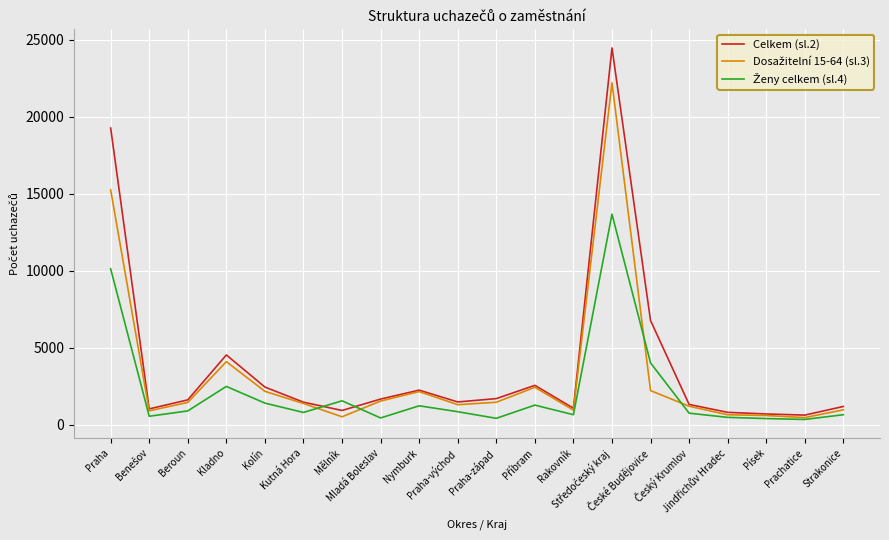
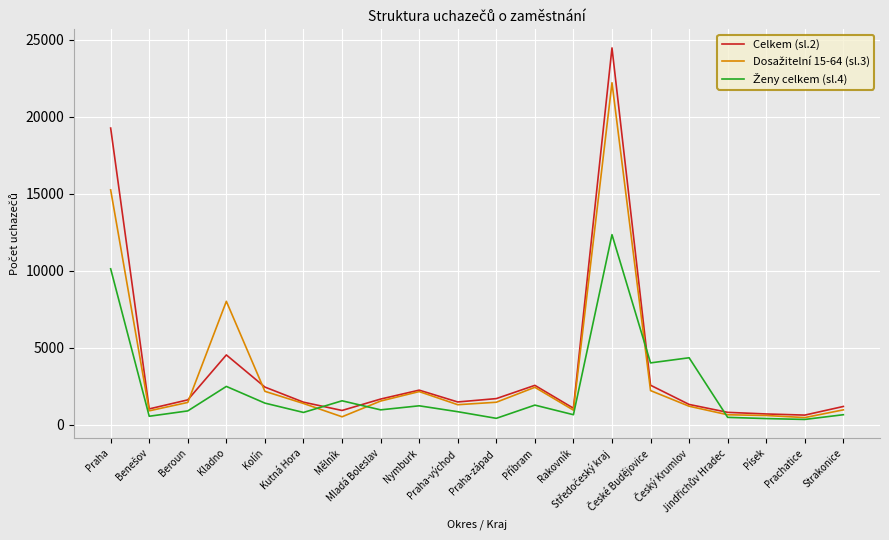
Dosažitelní 15-64 (sl.3), Kladno: 4100 -> 8000
Ženy celkem (sl.4), Mladá Boleslav: 400 -> 1000
Ženy celkem (sl.4), Středočeský kraj: 13700 -> 12300
Celkem (sl.2), České Budějovice: 6800 -> 2600
Ženy celkem (sl.4), Český Krumlov: 800 -> 4400
